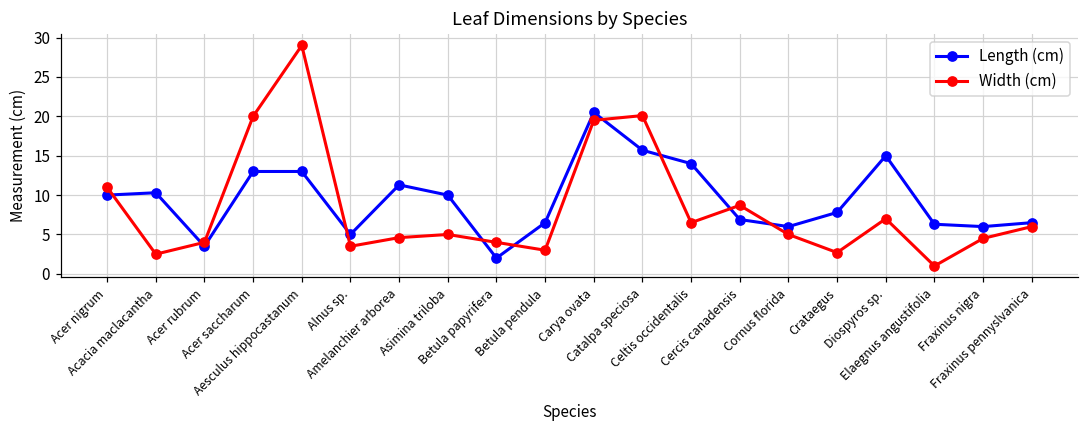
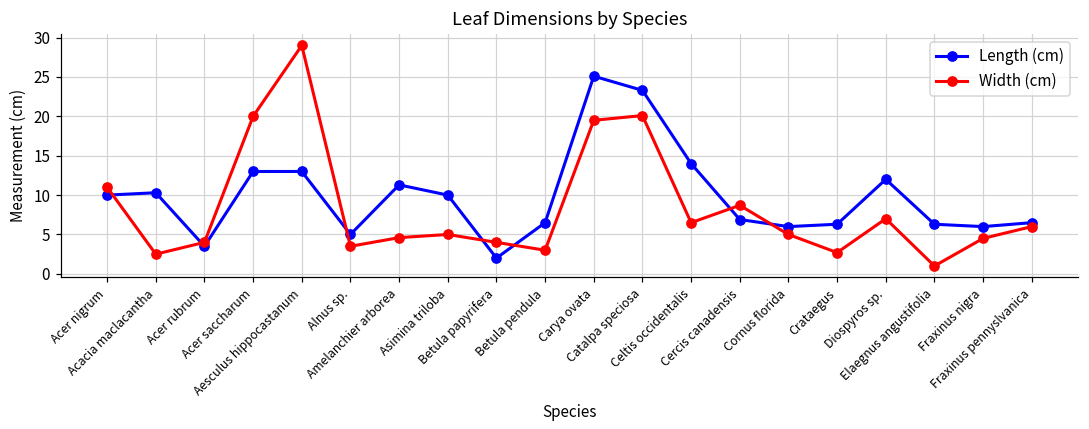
Length (cm), Carya ovata: 21 -> 25
Length (cm), Catalpa speciosa: 16 -> 23
Length (cm), Crataegus: 8 -> 6
Length (cm), Diospyros sp.: 15 -> 12
